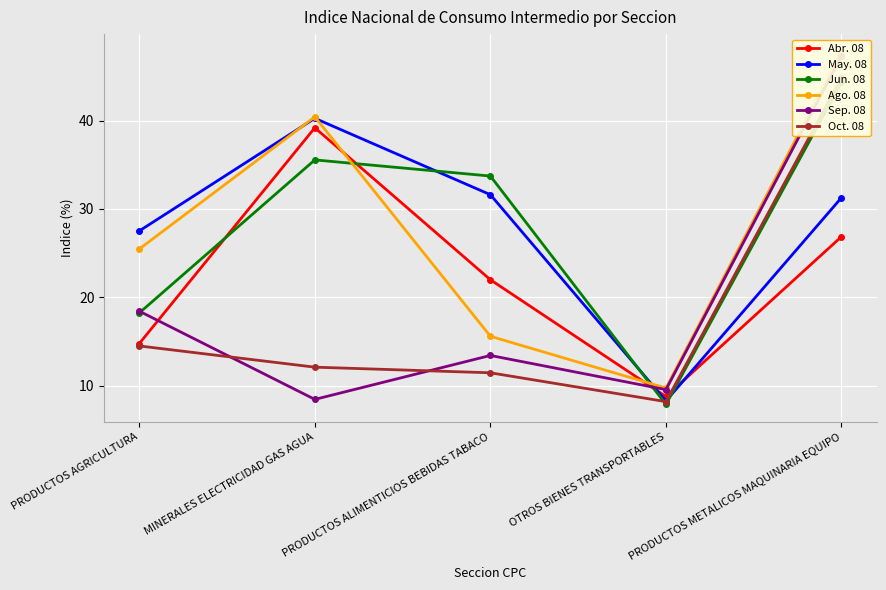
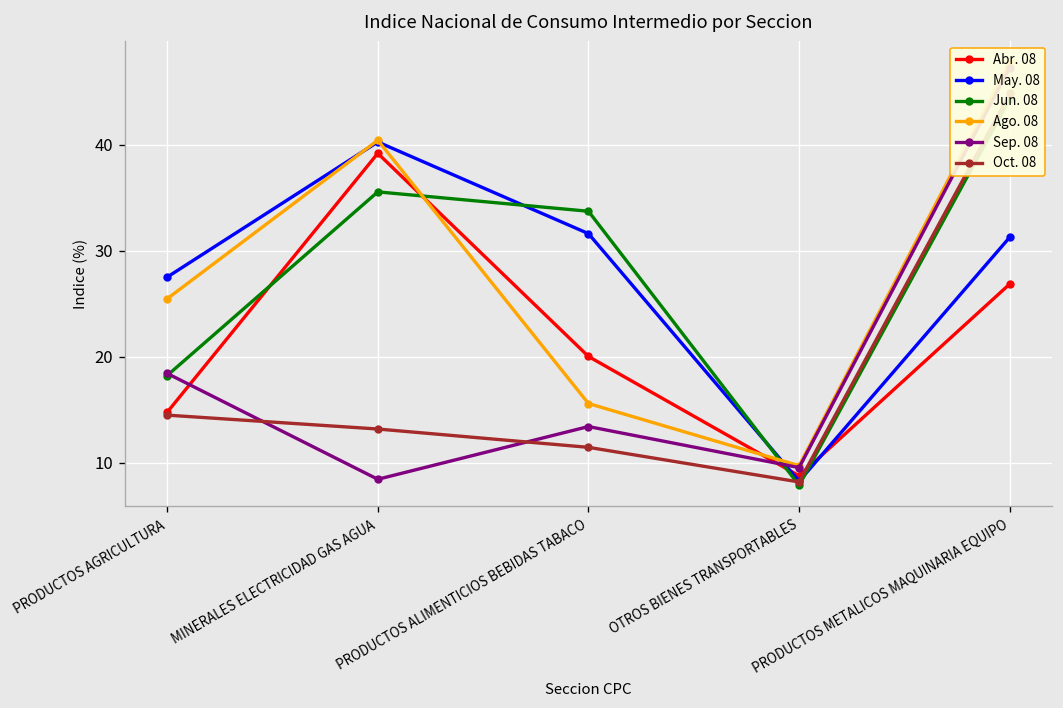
Oct. 08, MINERALES ELECTRICIDAD GAS AGUA: 12 -> 13
Abr. 08, PRODUCTOS ALIMENTICIOS BEBIDAS TABACO: 22 -> 20
